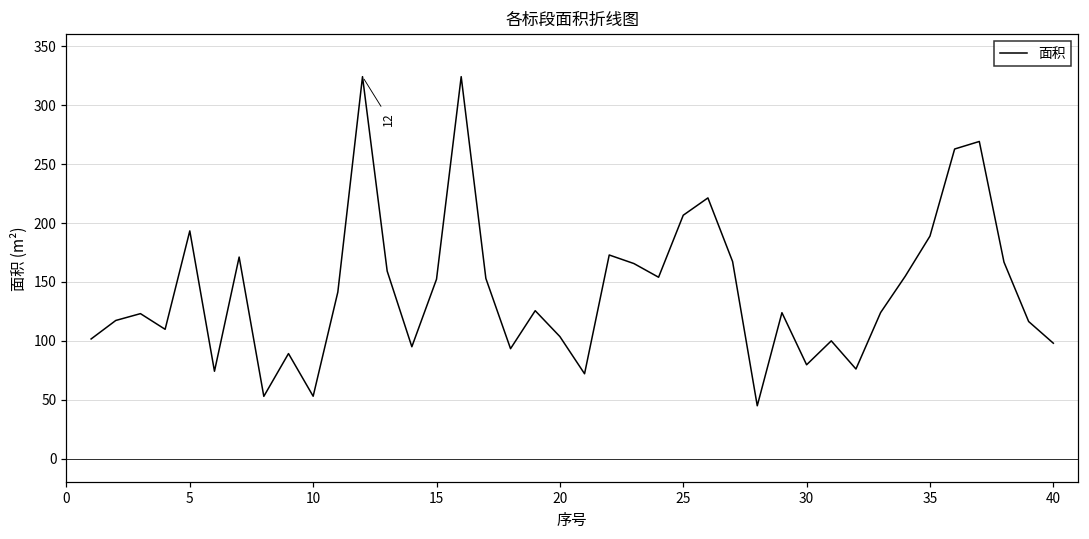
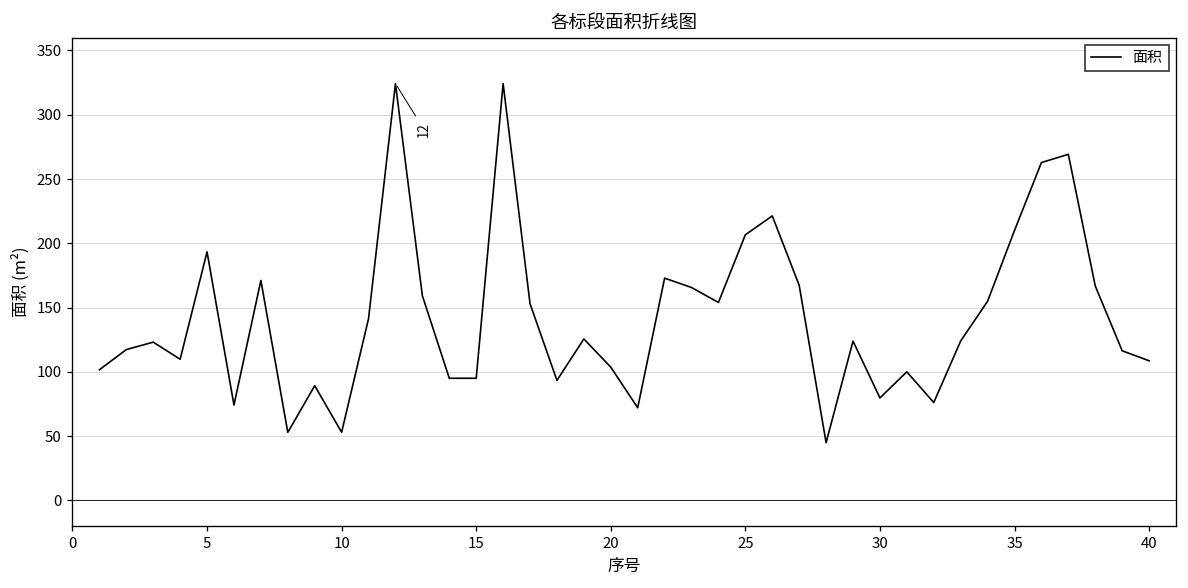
15: 152 -> 95
35: 189 -> 210
40: 98 -> 109
